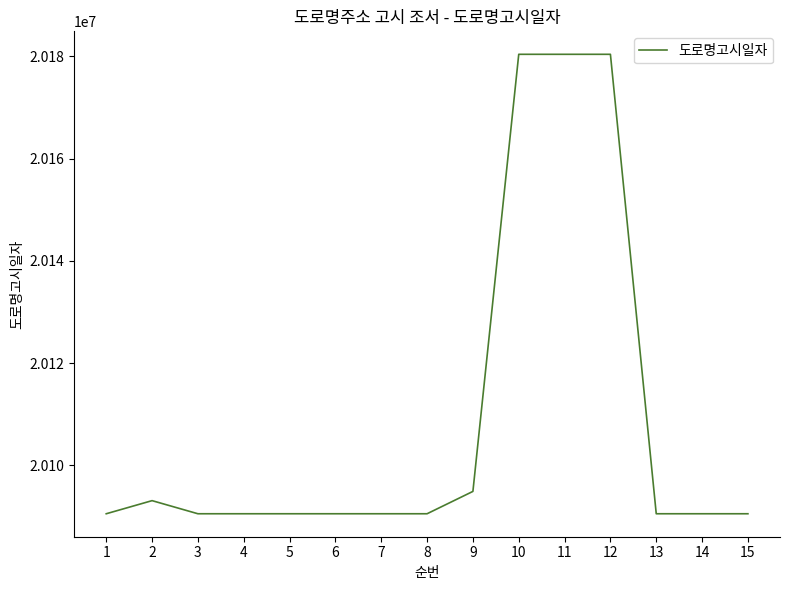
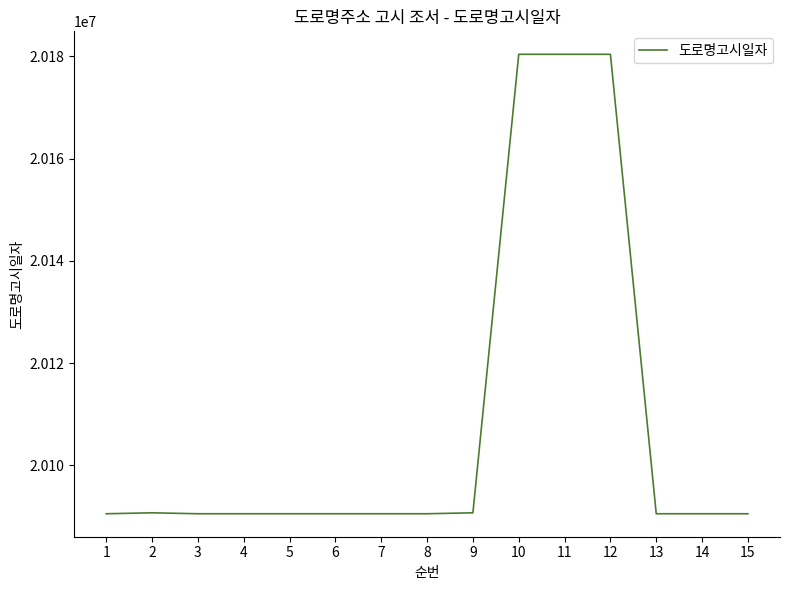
2: 20093000 -> 20091000
9: 20095000 -> 20091000
